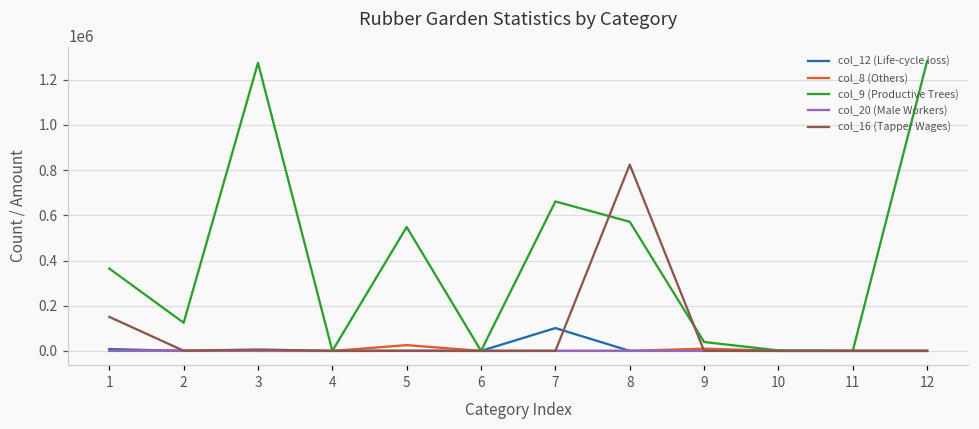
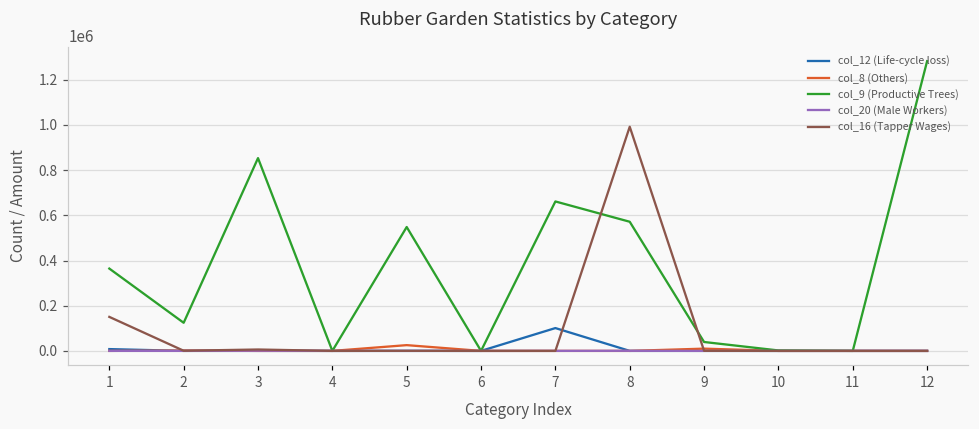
col_9 (Productive Trees), 3: 1270000 -> 850000
col_16 (Tapper Wages), 8: 820000 -> 990000
